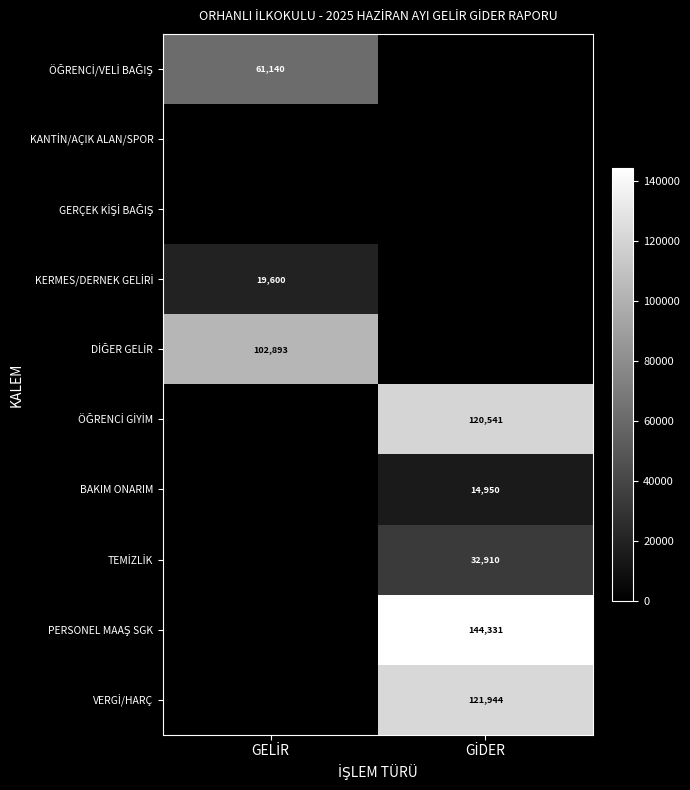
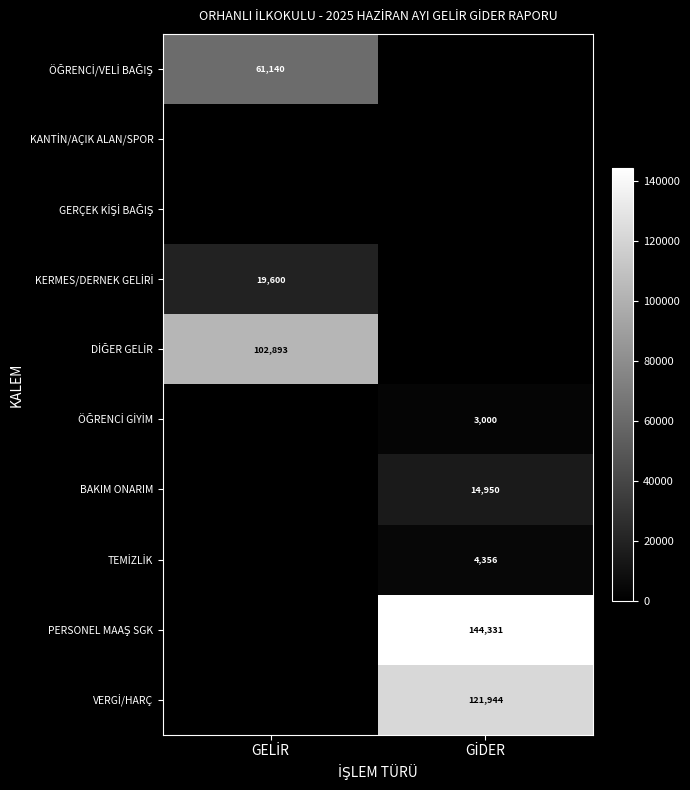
ÖĞRENCİ GİYİM, GİDER: 120,541 -> 3,000
TEMİZLİK, GİDER: 32,910 -> 4,356
